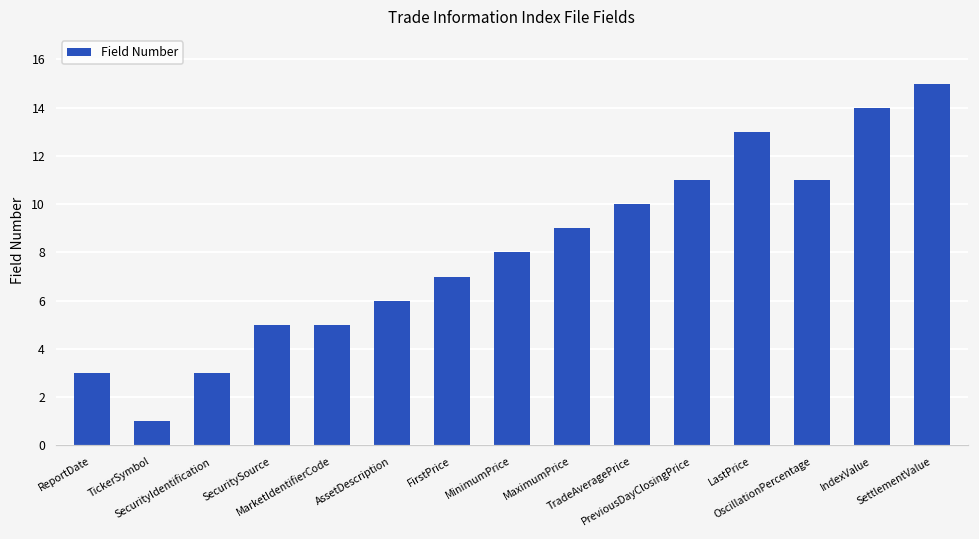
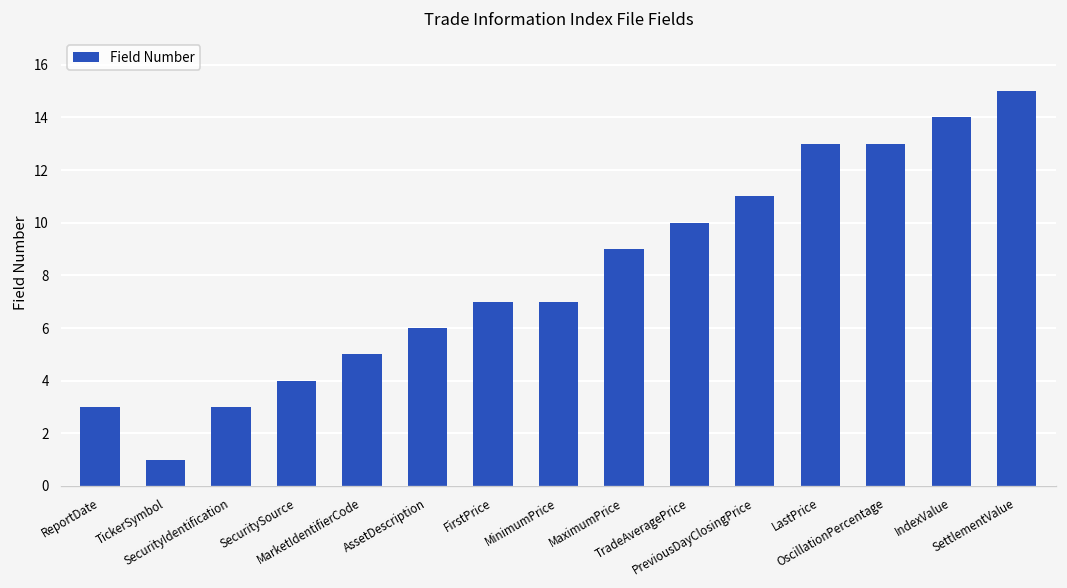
SecuritySource: 5 -> 4
MinimumPrice: 8 -> 7
OscillationPercentage: 11 -> 13
